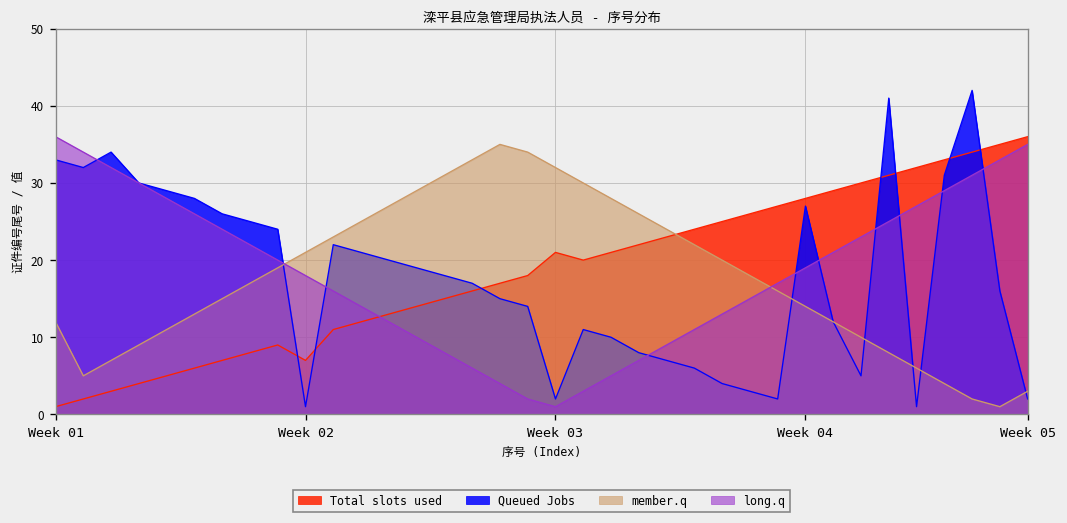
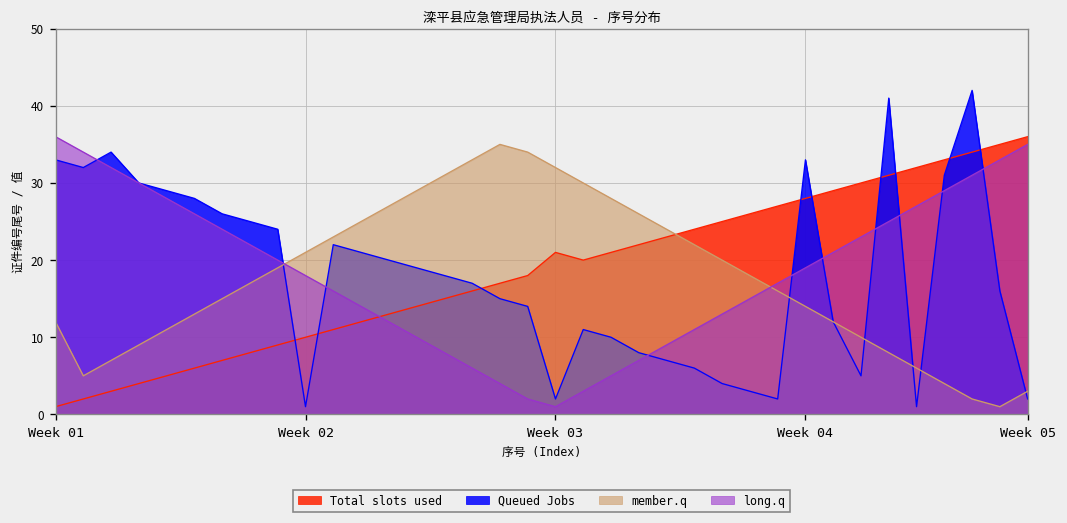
Total slots used, Week 02: 7 -> 10
Queued Jobs, Week 04: 27 -> 33
